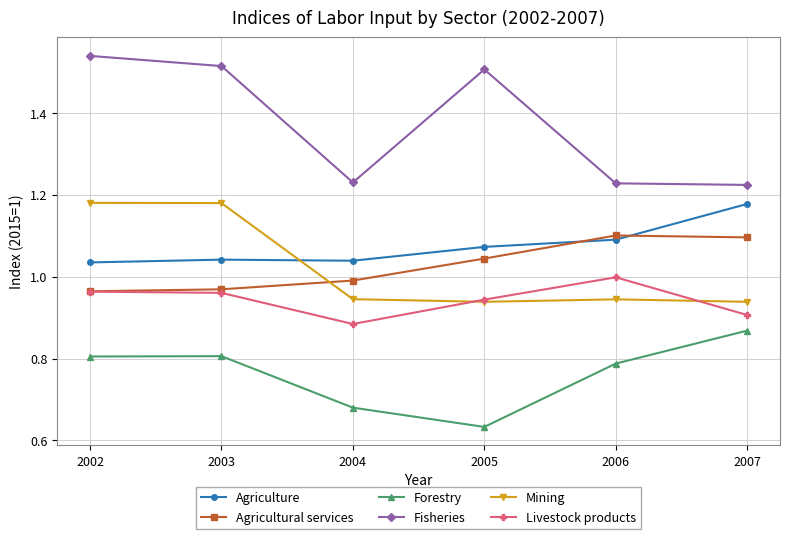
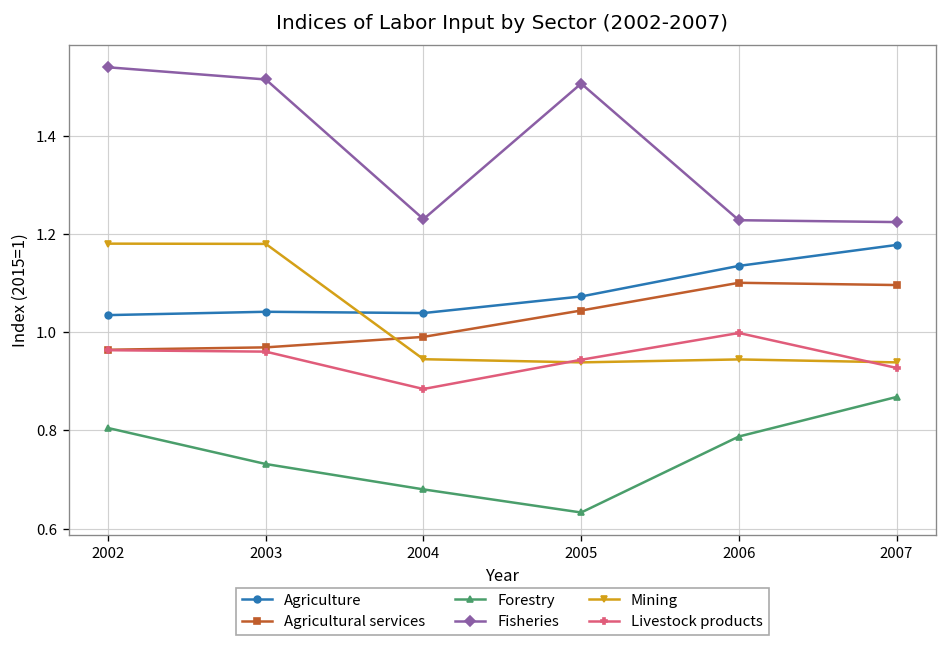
Forestry, 2003: 0.81 -> 0.73
Agriculture, 2006: 1.09 -> 1.14
Livestock products, 2007: 0.91 -> 0.93
